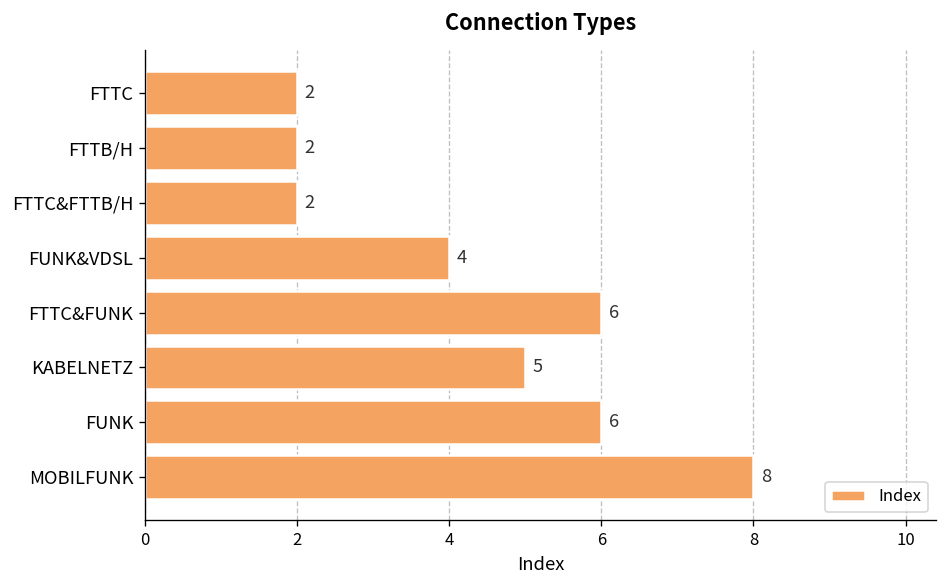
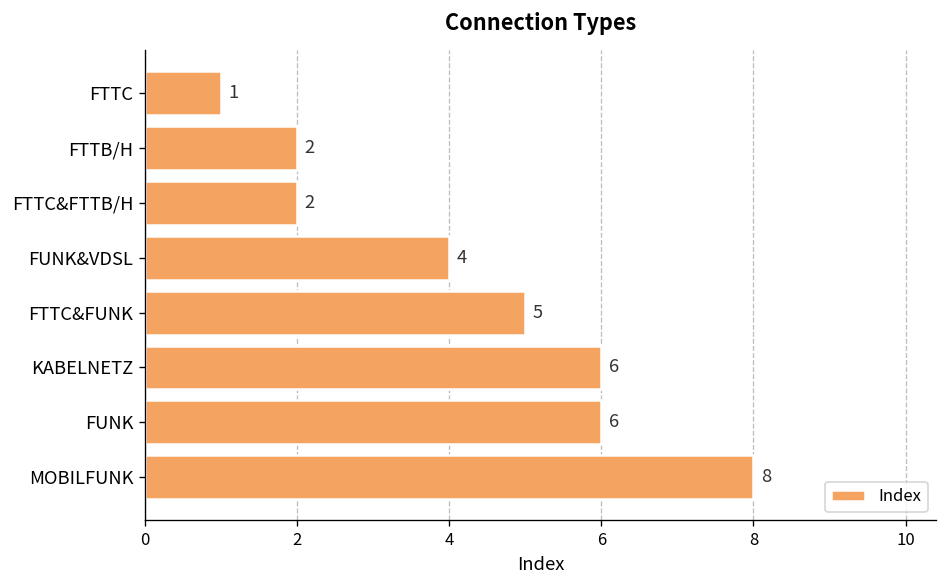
FTTC: 2 -> 1
FTTC&FUNK: 6 -> 5
KABELNETZ: 5 -> 6
